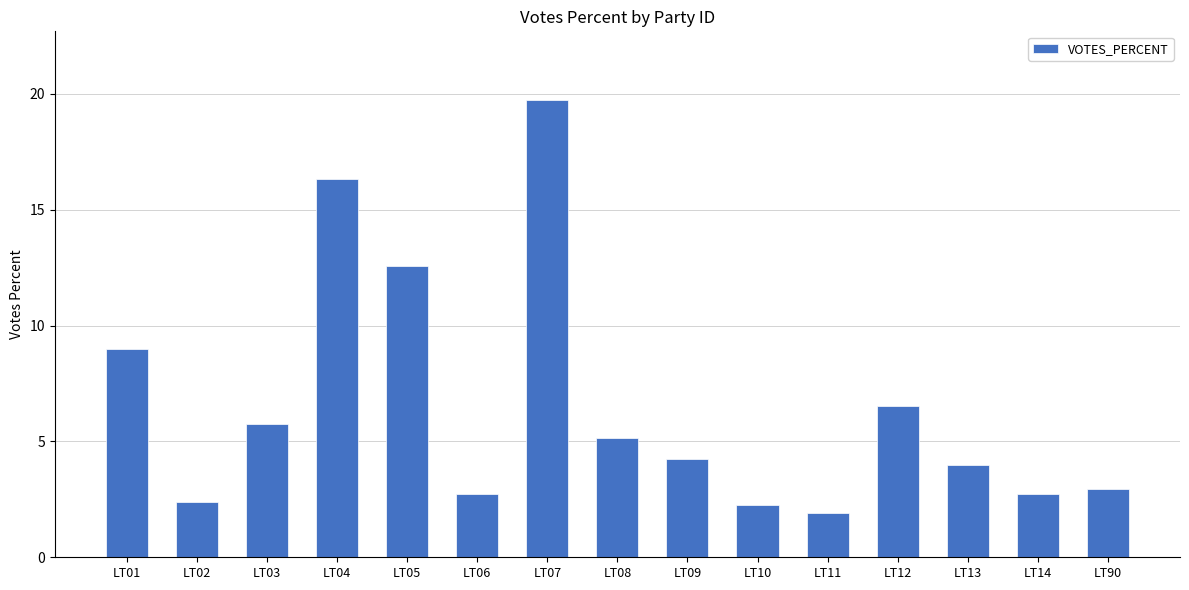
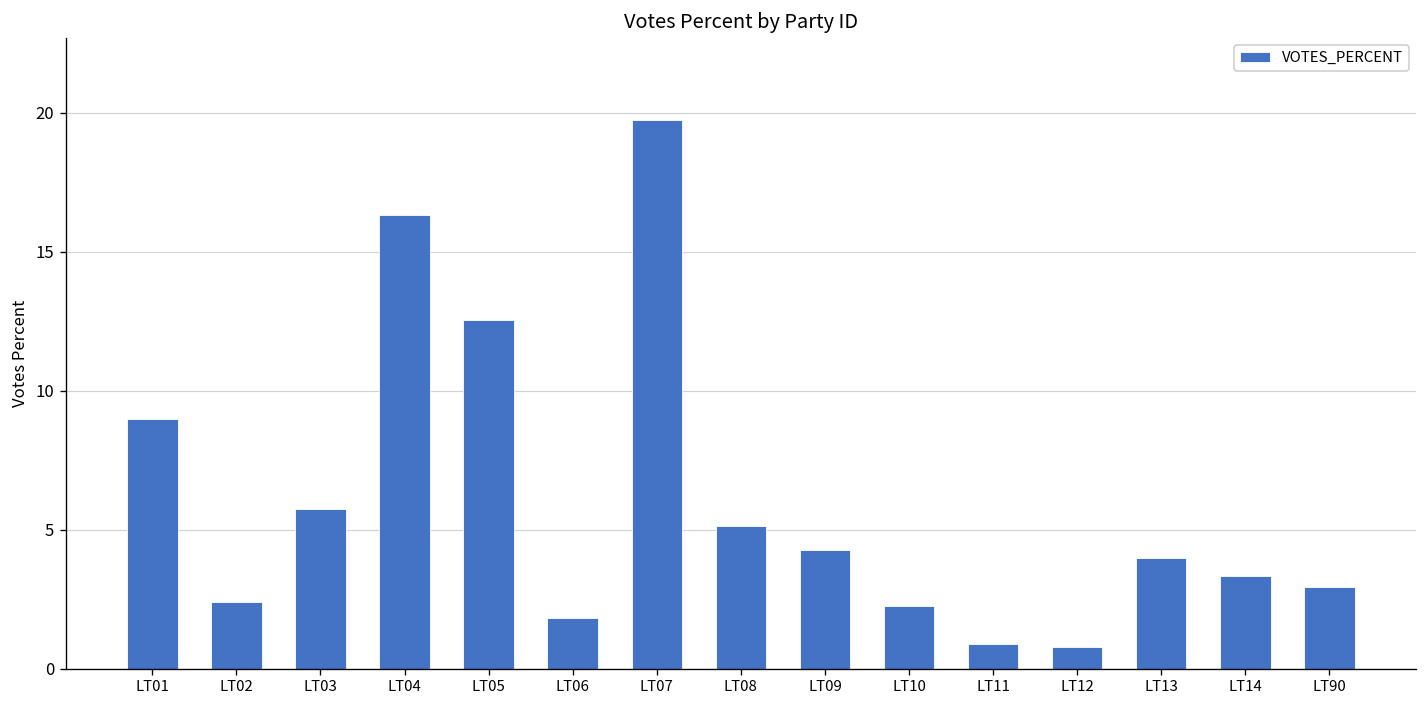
LT06: 2.7 -> 1.8
LT11: 1.9 -> 0.9
LT12: 6.5 -> 0.8
LT14: 2.7 -> 3.4
